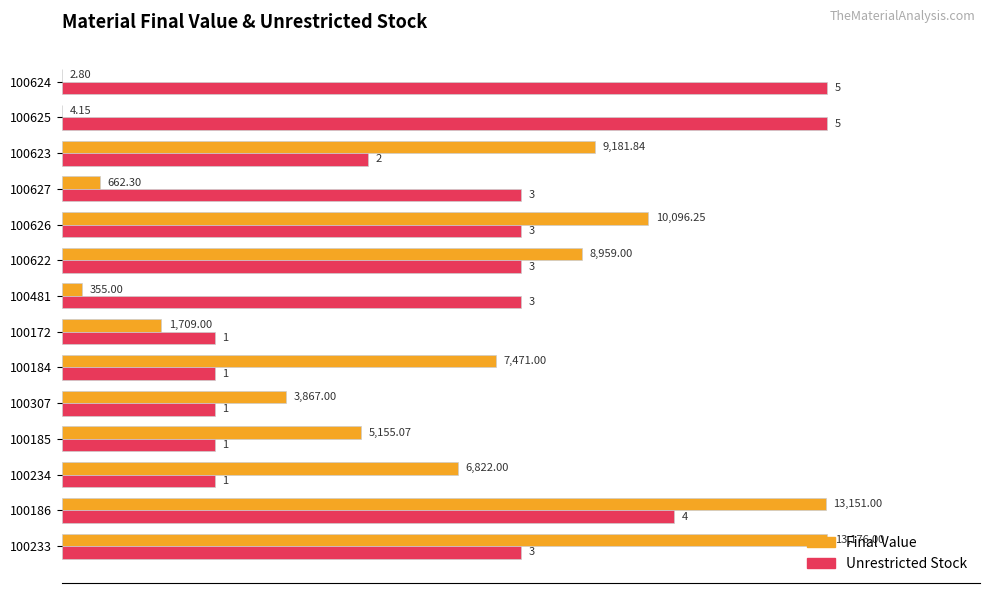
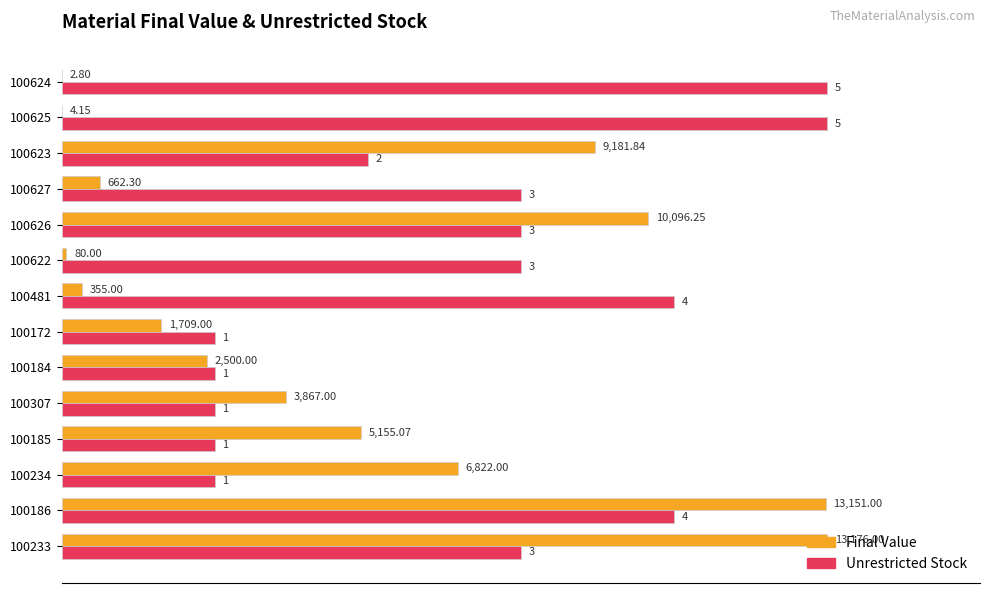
Final Value, 100622: 8,959.00 -> 80.00
Unrestricted Stock, 100481: 3 -> 4
Final Value, 100184: 7,471.00 -> 2,500.00
